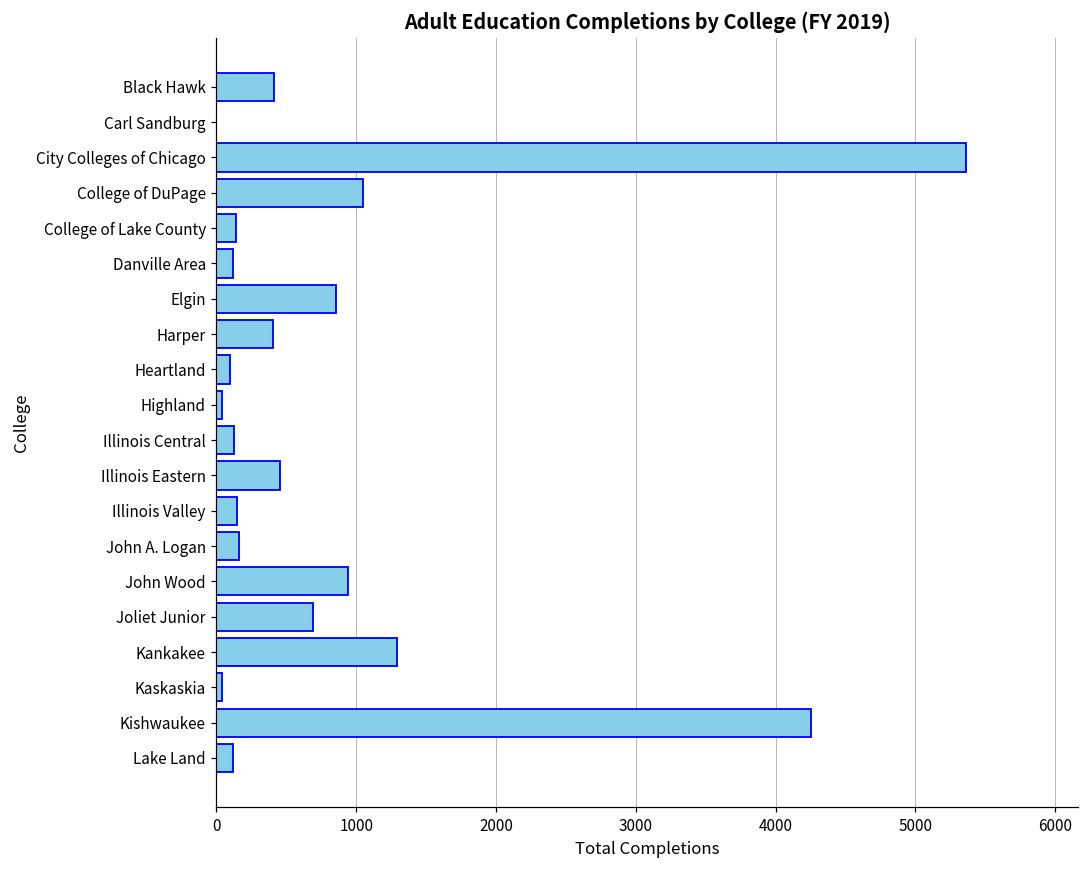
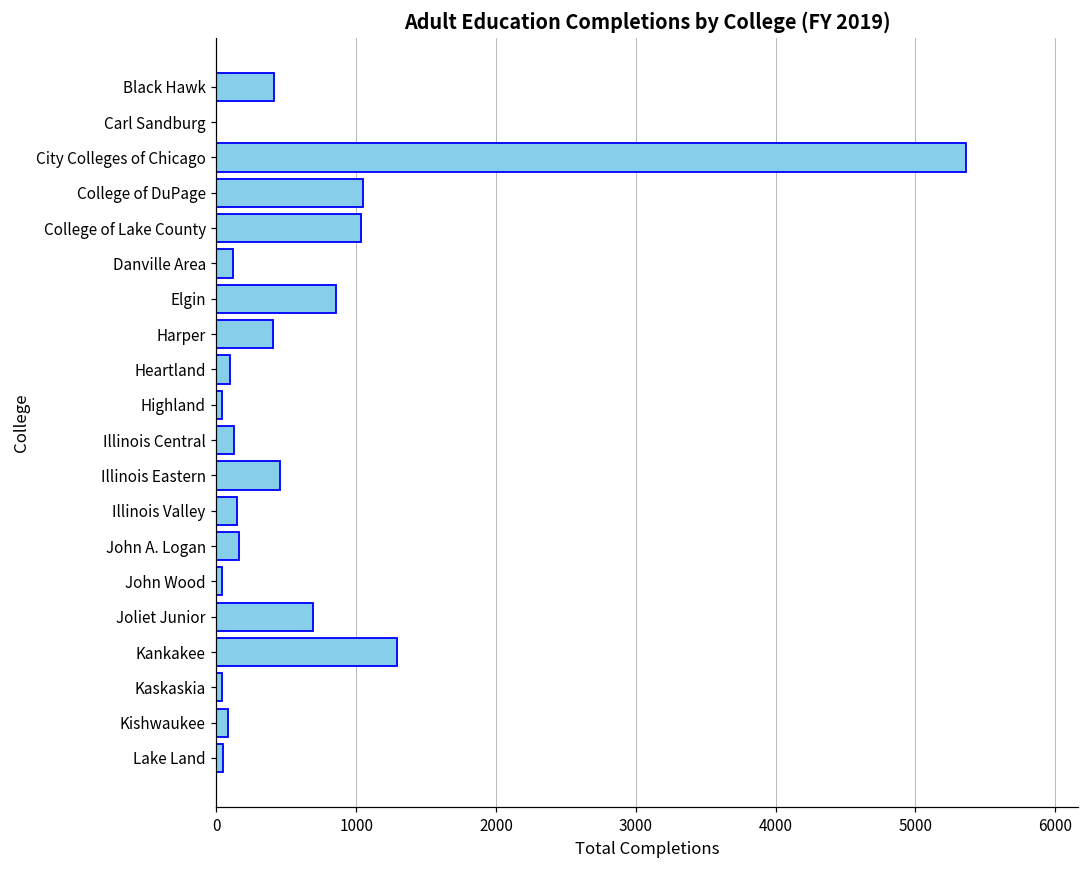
College of Lake County: 140 -> 1030
John Wood: 940 -> 40
Kishwaukee: 4260 -> 80
Lake Land: 120 -> 50
